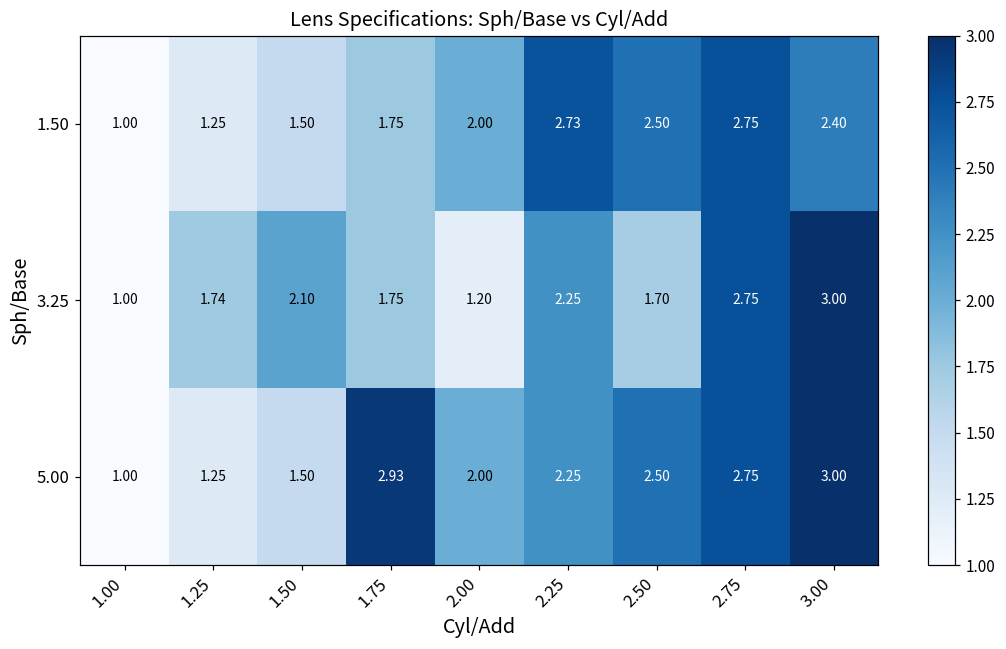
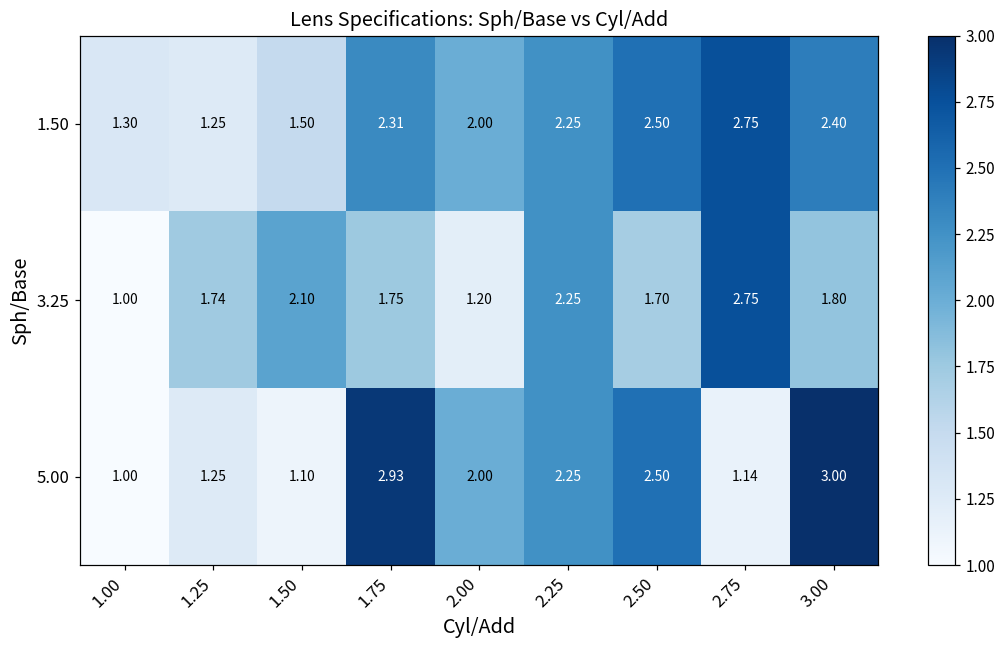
1.50, 1.00: 1.00 -> 1.30
1.50, 1.75: 1.75 -> 2.31
1.50, 2.25: 2.73 -> 2.25
3.25, 3.00: 3.00 -> 1.80
5.00, 1.50: 1.50 -> 1.10
5.00, 2.75: 2.75 -> 1.14
